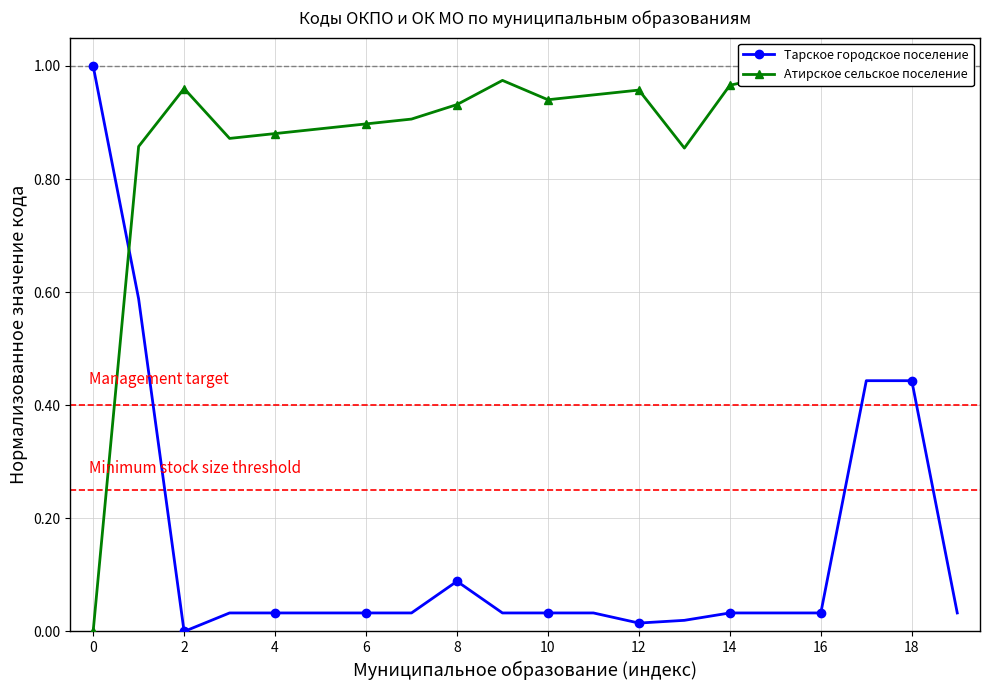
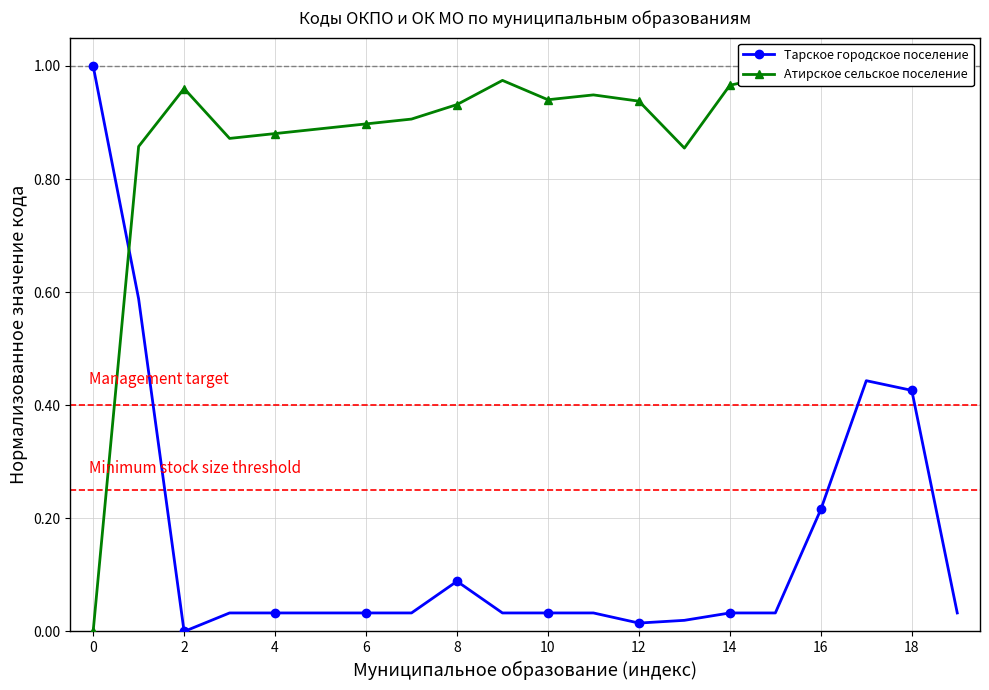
Атирское сельское поселение, 12: 0.96 -> 0.94
Тарское городское поселение, 16: 0.03 -> 0.22
Тарское городское поселение, 18: 0.44 -> 0.43
